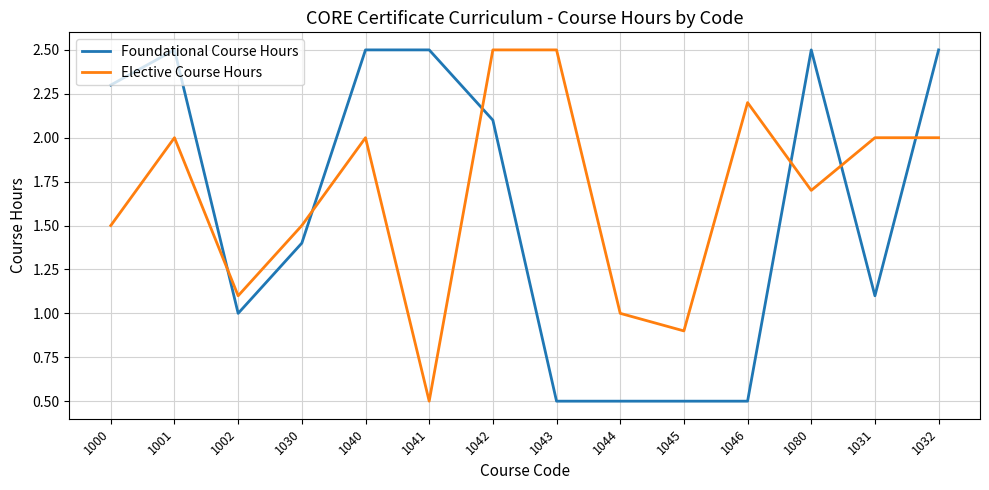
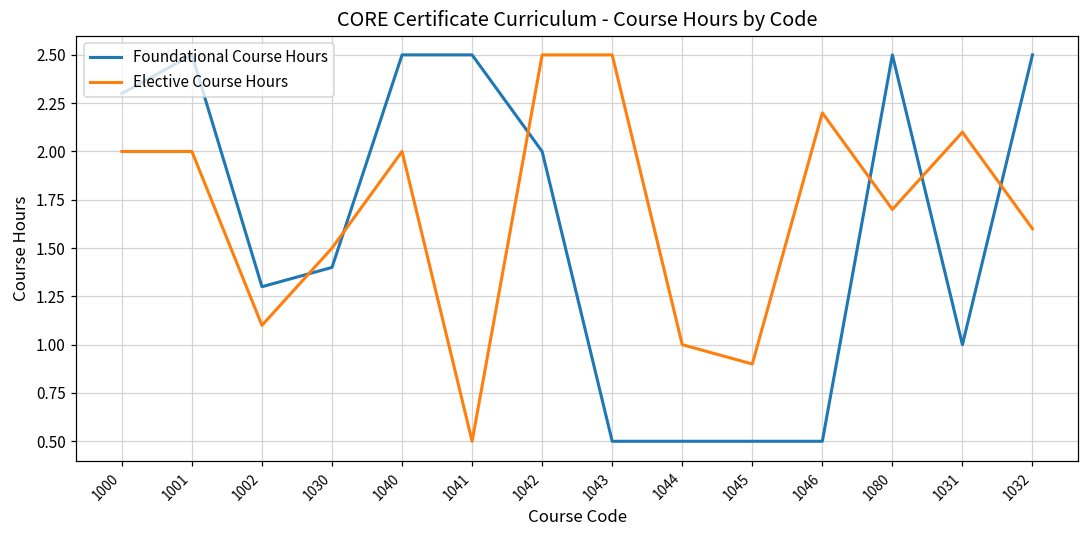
Elective Course Hours, 1000: 1.5 -> 2.0
Foundational Course Hours, 1002: 1.0 -> 1.3
Foundational Course Hours, 1042: 2.1 -> 2.0
Foundational Course Hours, 1031: 1.1 -> 1.0
Elective Course Hours, 1031: 2.0 -> 2.1
Elective Course Hours, 1032: 2.0 -> 1.6
